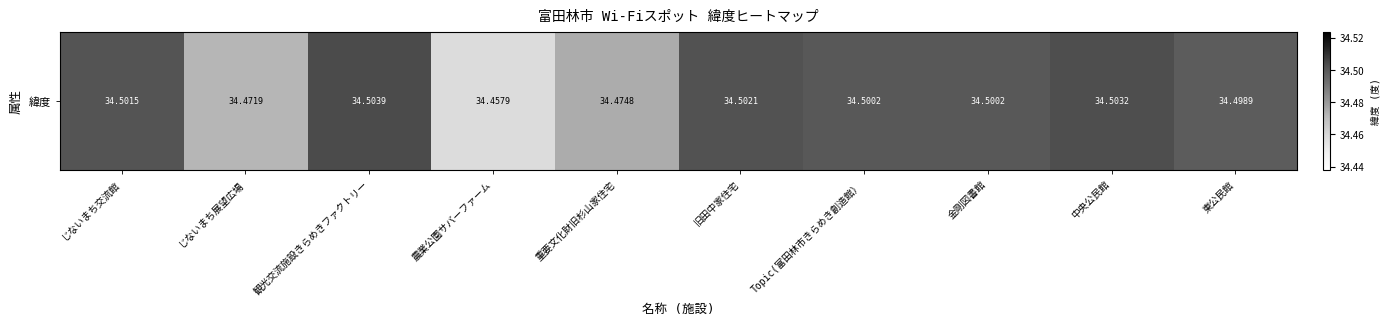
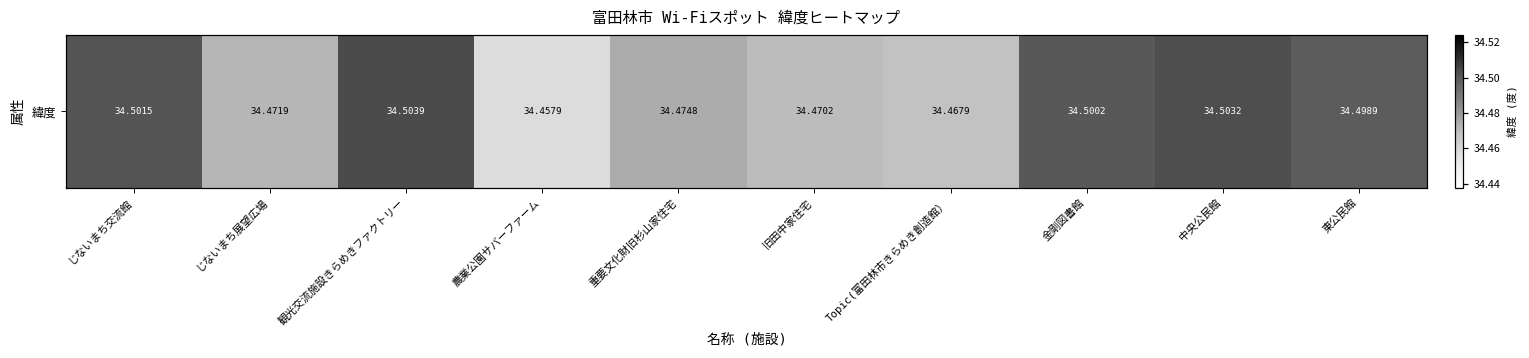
緯度, 旧田中家住宅: 34.5021 -> 34.4702
緯度, Topic(富田林市きらめき創造館）: 34.5002 -> 34.4679
